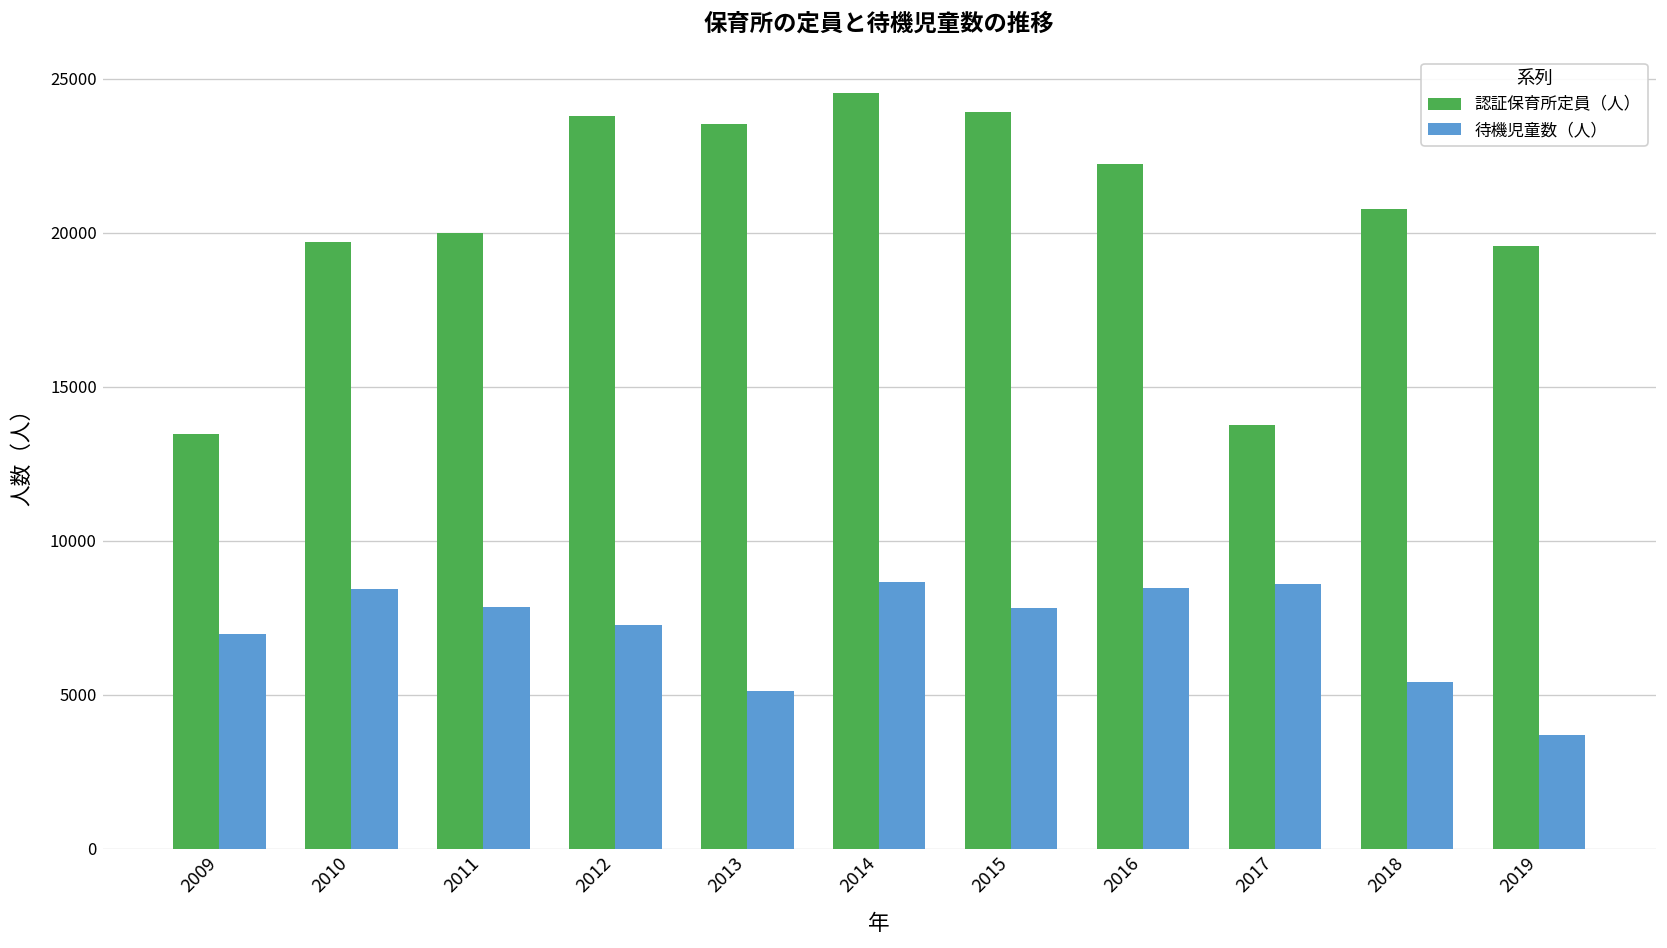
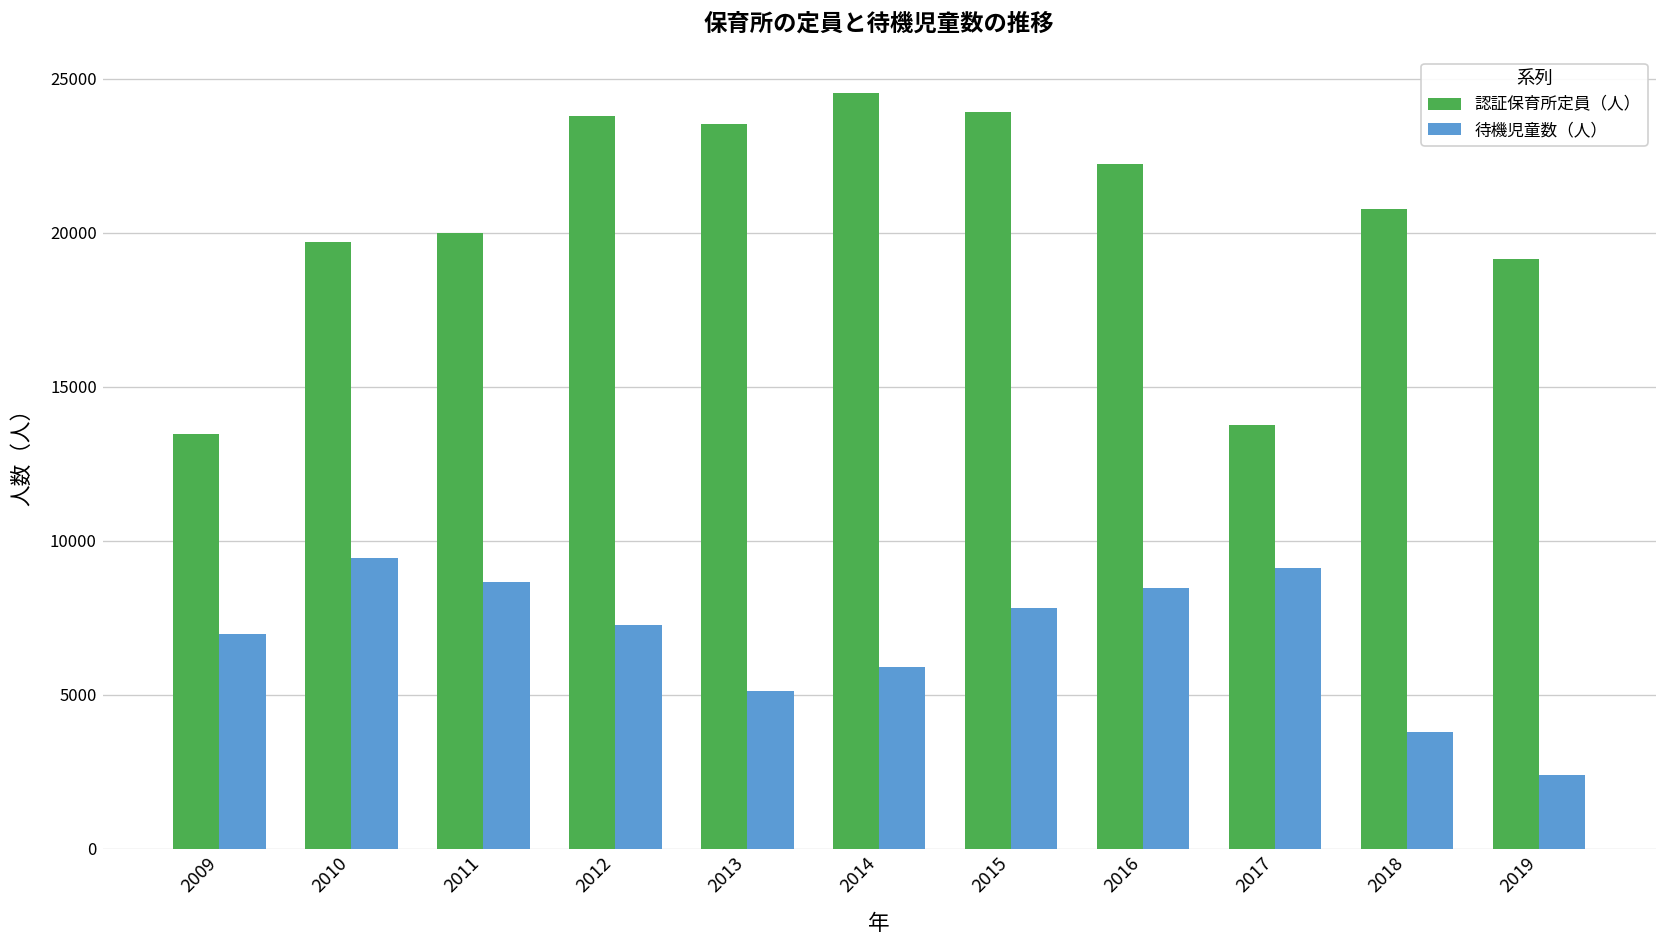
待機児童数（人）, 2010: 8400 -> 9400
待機児童数（人）, 2011: 7900 -> 8700
待機児童数（人）, 2014: 8700 -> 5900
待機児童数（人）, 2017: 8600 -> 9100
待機児童数（人）, 2018: 5400 -> 3800
認証保育所定員（人）, 2019: 19600 -> 19100
待機児童数（人）, 2019: 3700 -> 2400
